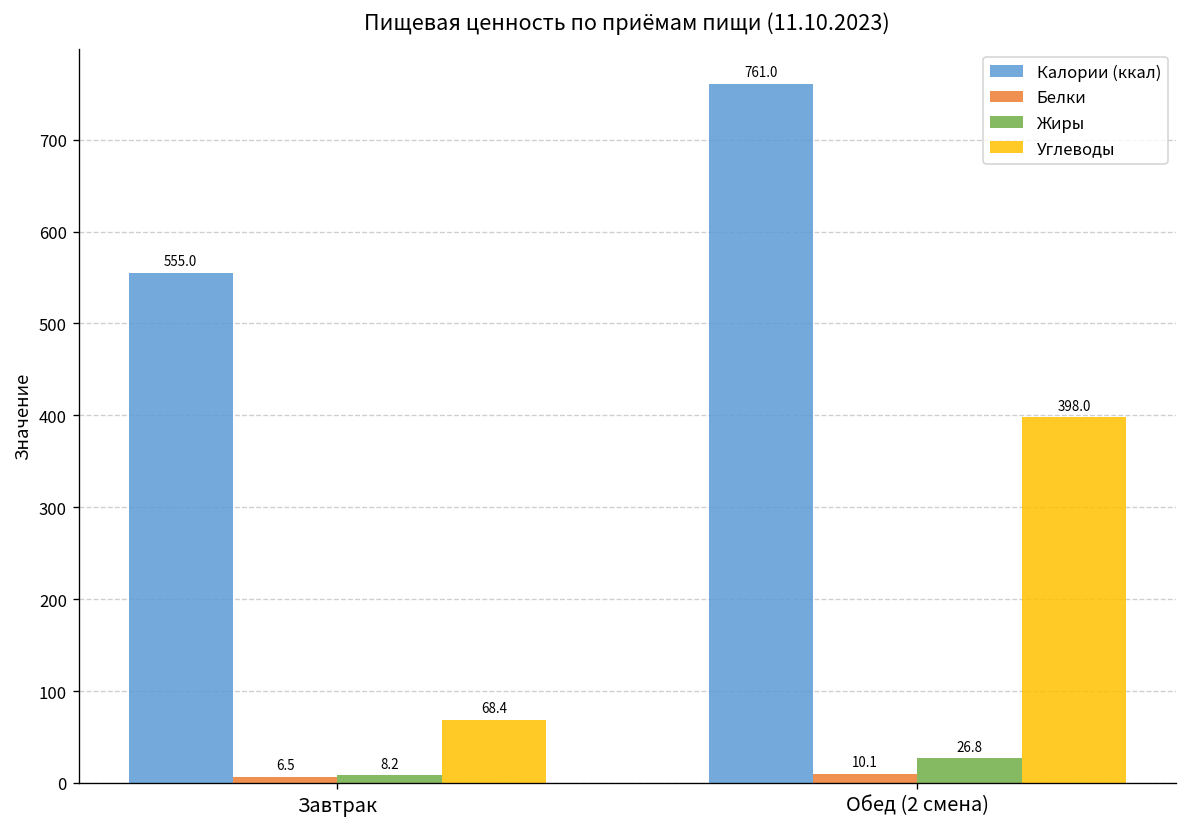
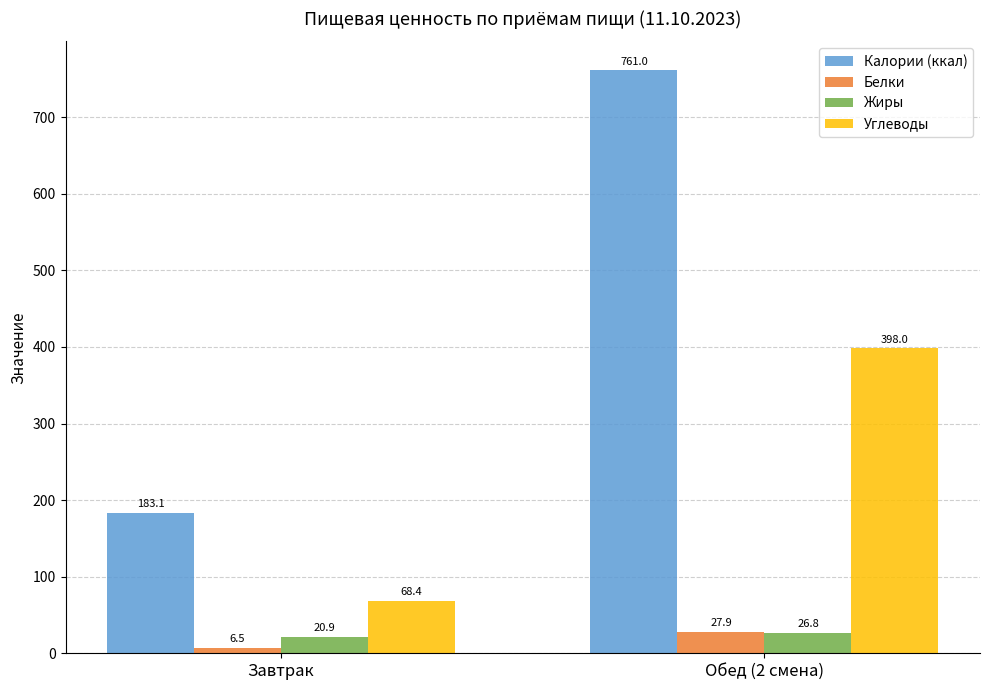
Калории (ккал), Завтрак: 555.0 -> 183.1
Жиры, Завтрак: 8.2 -> 20.9
Белки, Обед (2 смена): 10.1 -> 27.9
